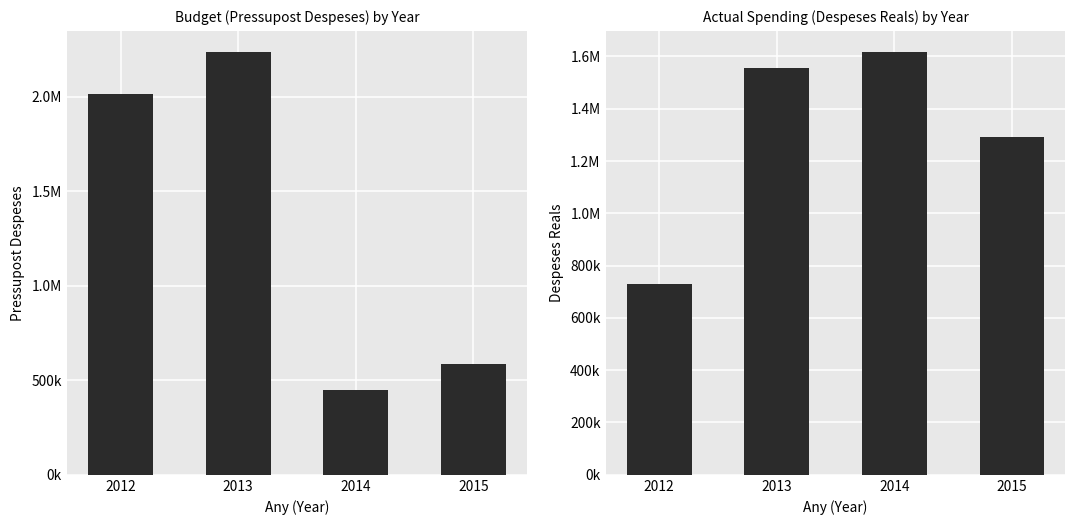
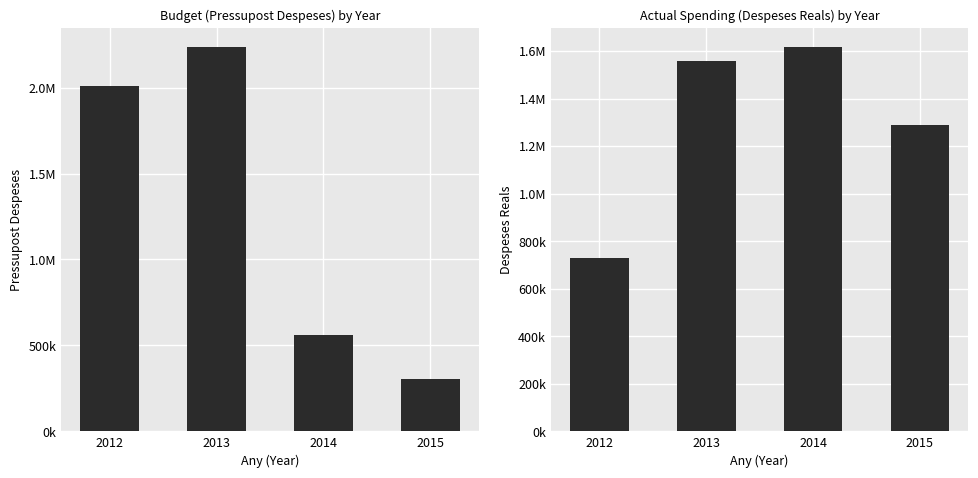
Budget (Pressupost Despeses) by Year, 2014: 450000 -> 560000
Budget (Pressupost Despeses) by Year, 2015: 590000 -> 310000
